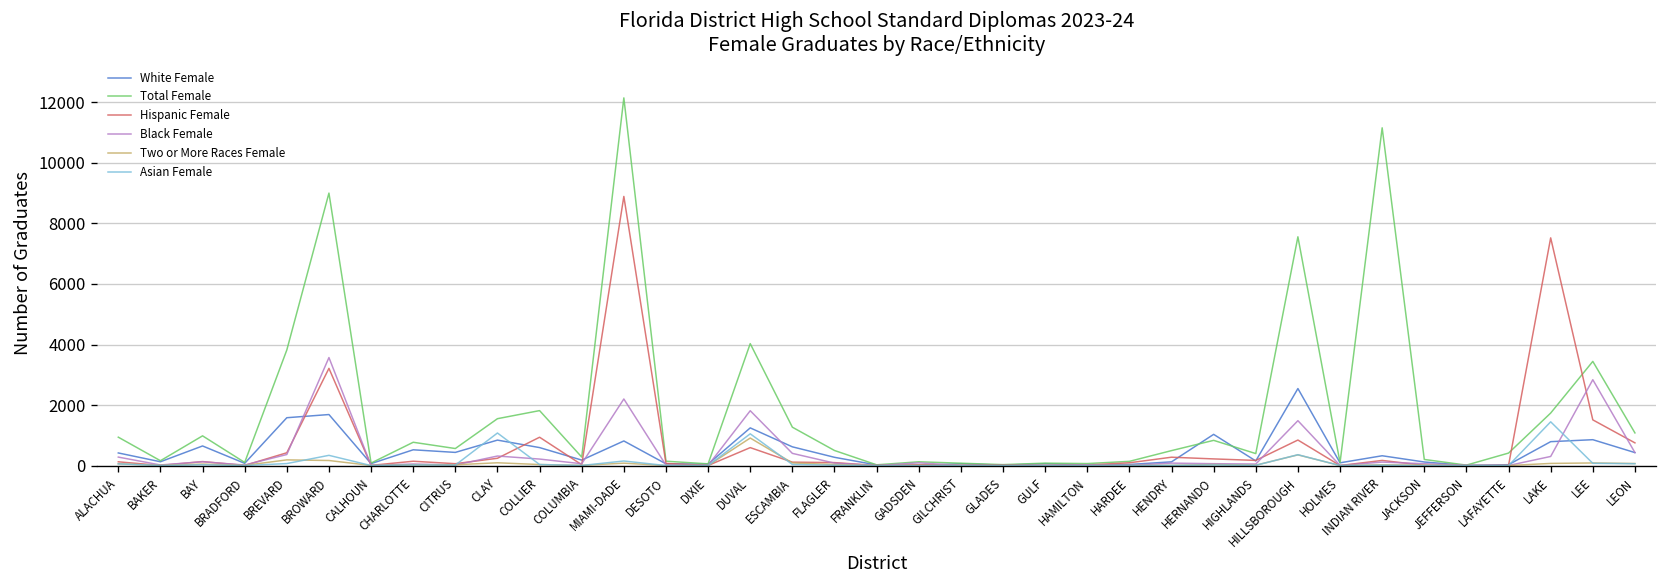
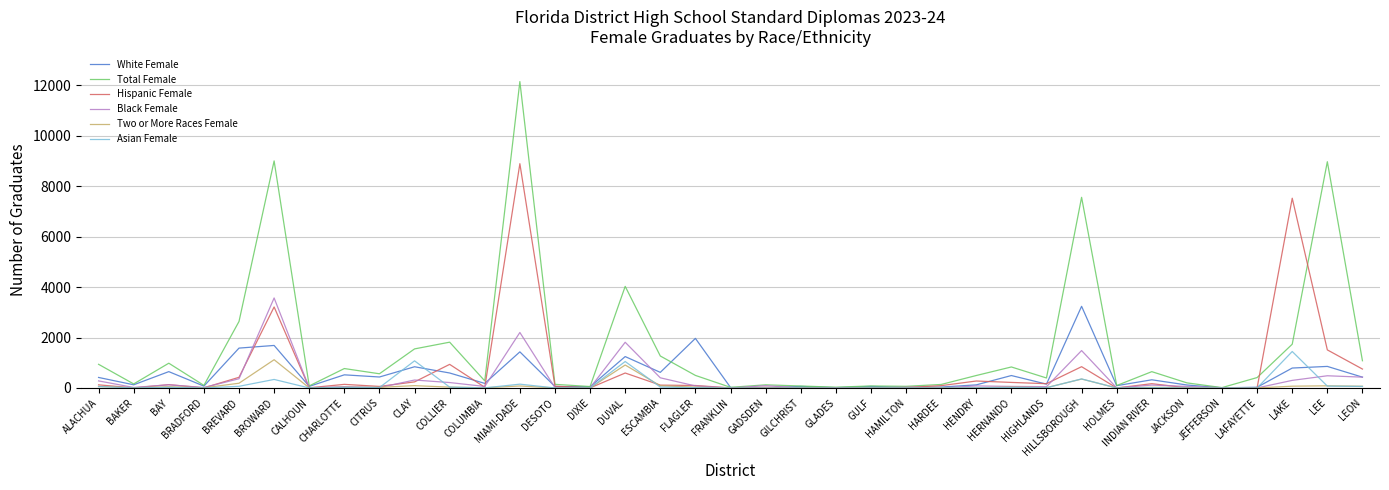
Total Female, BREVARD: 3800 -> 2600
Two or More Races Female, BROWARD: 200 -> 1100
White Female, MIAMI-DADE: 800 -> 1400
White Female, FLAGLER: 300 -> 2000
White Female, HERNANDO: 1000 -> 500
White Female, HILLSBOROUGH: 2500 -> 3200
Total Female, INDIAN RIVER: 11200 -> 600
Total Female, LEE: 3400 -> 9000
Black Female, LEE: 2800 -> 500
